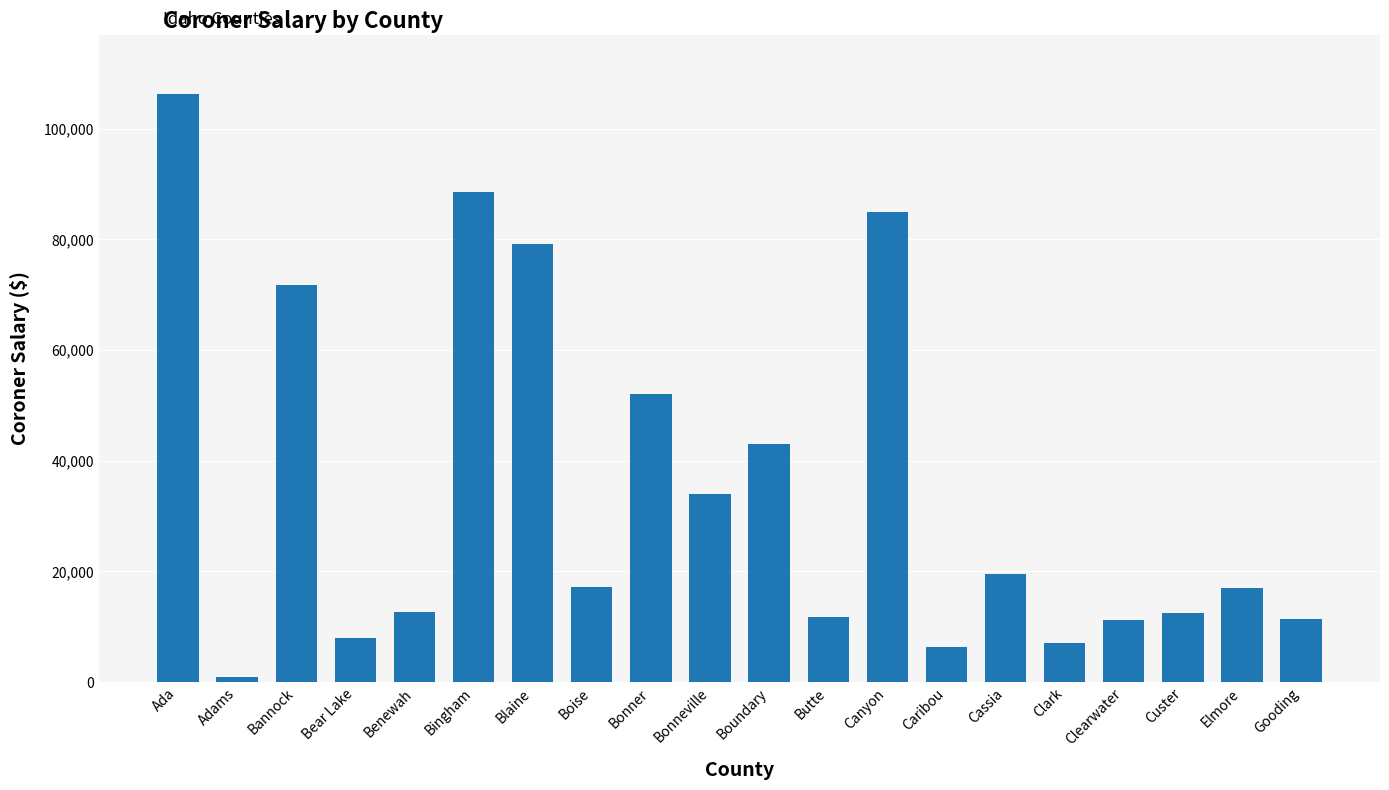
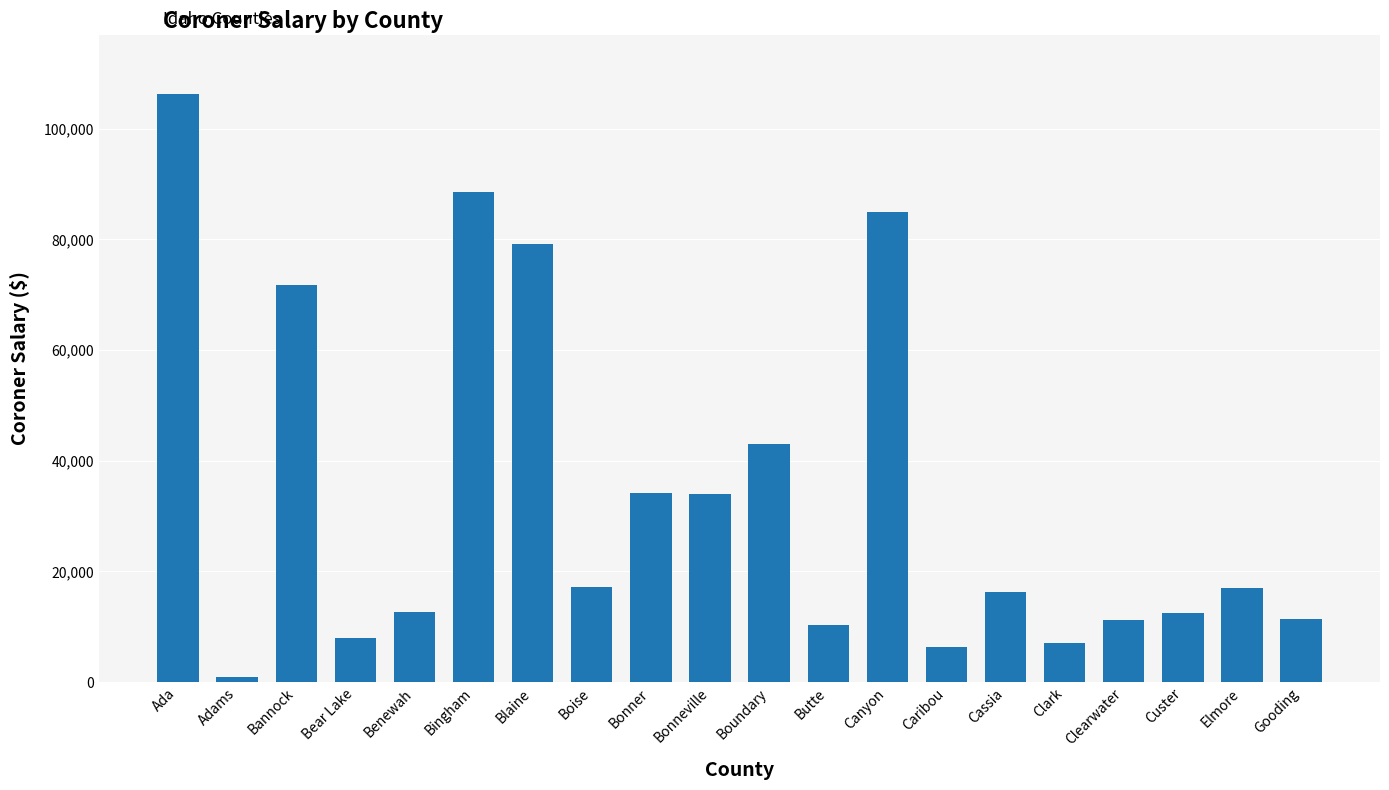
Bonner: 52,000 -> 34,000
Butte: 12,000 -> 10,000
Cassia: 19,000 -> 16,000
